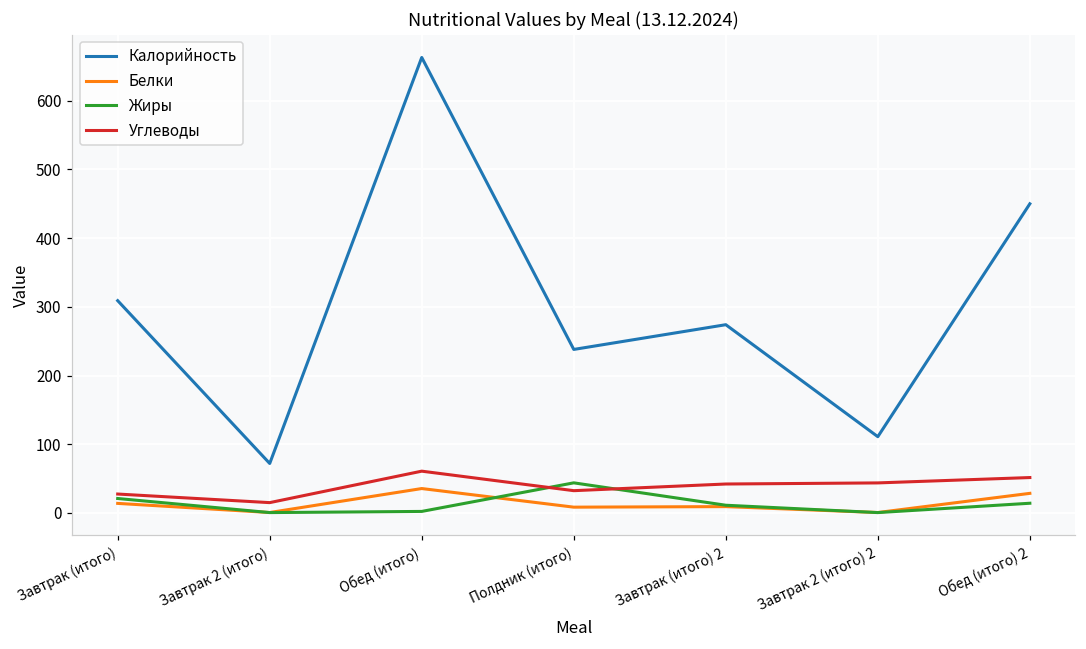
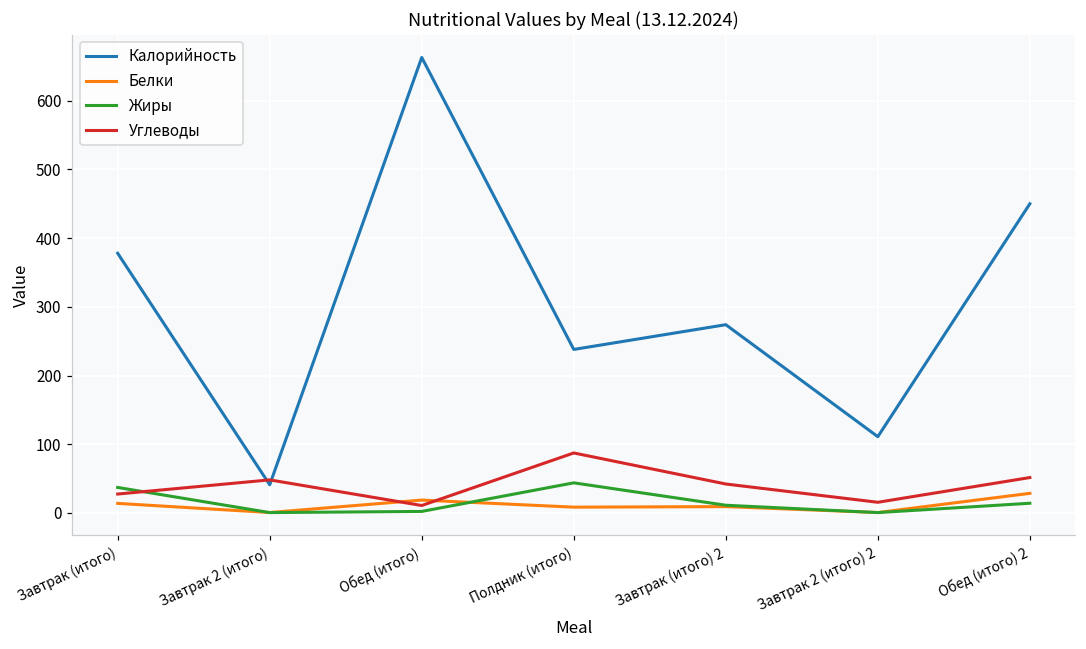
Калорийность, Завтрак (итого): 310 -> 380
Жиры, Завтрак (итого): 20 -> 40
Калорийность, Завтрак 2 (итого): 70 -> 40
Углеводы, Завтрак 2 (итого): 20 -> 50
Белки, Обед (итого): 40 -> 20
Углеводы, Обед (итого): 60 -> 10
Углеводы, Полдник (итого): 30 -> 90
Углеводы, Завтрак 2 (итого) 2: 40 -> 20
